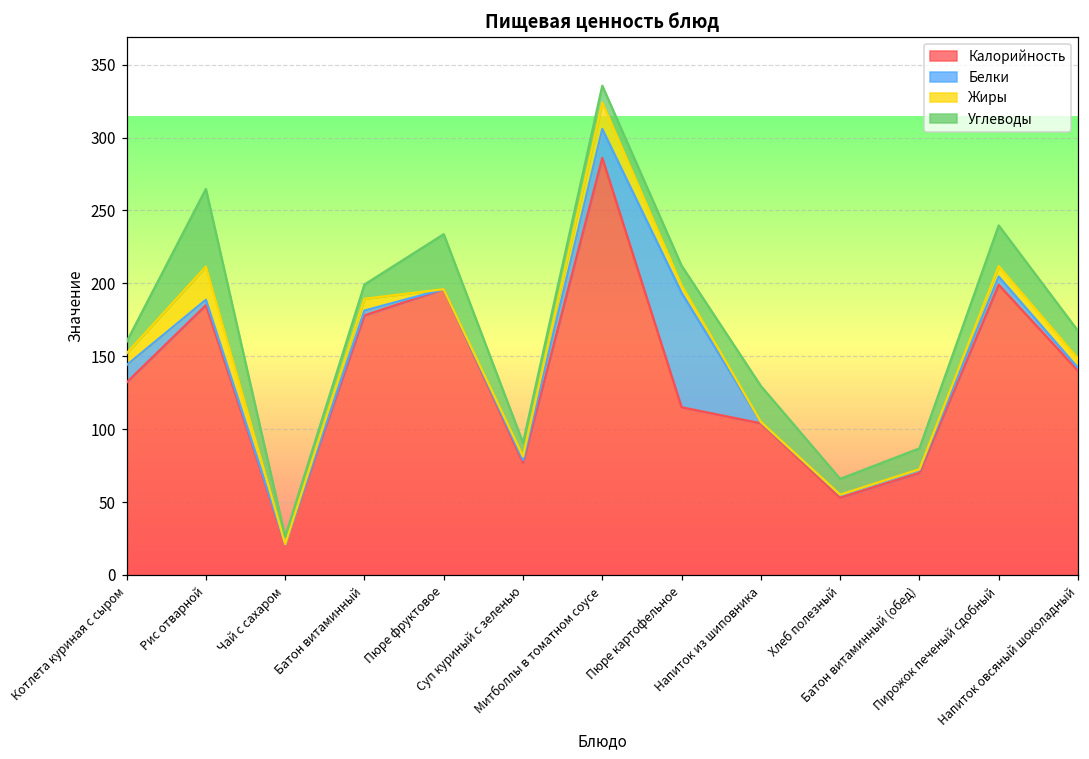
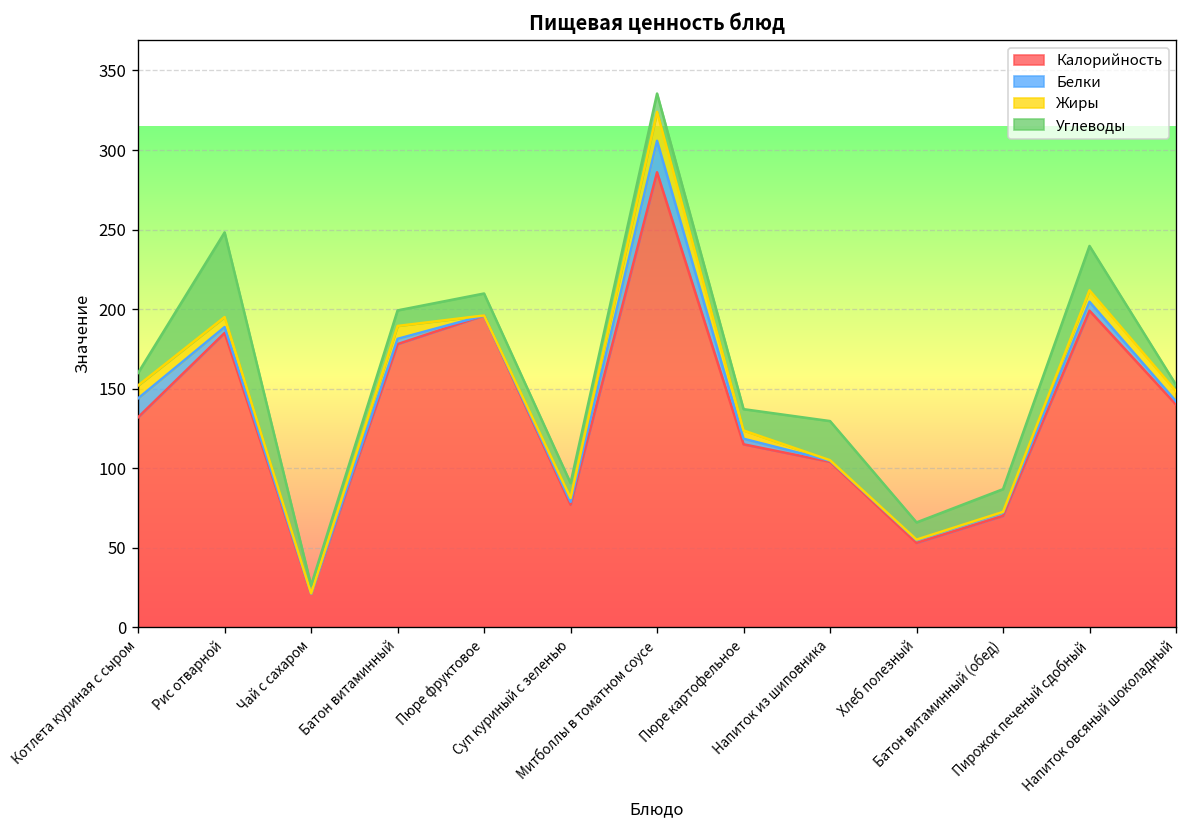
Жиры, Рис отварной: 23 -> 6
Углеводы, Пюре фруктовое: 38 -> 14
Белки, Пюре картофельное: 79 -> 4
Углеводы, Напиток овсяный шоколадный: 19 -> 4
